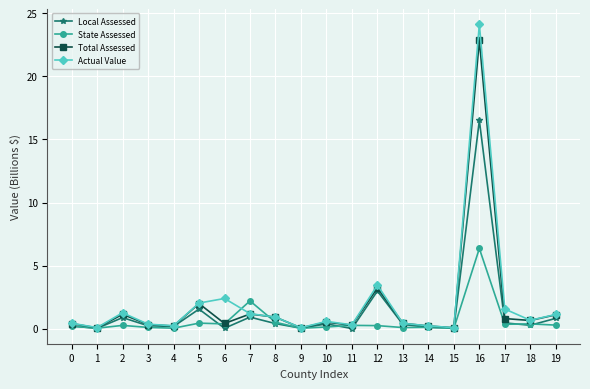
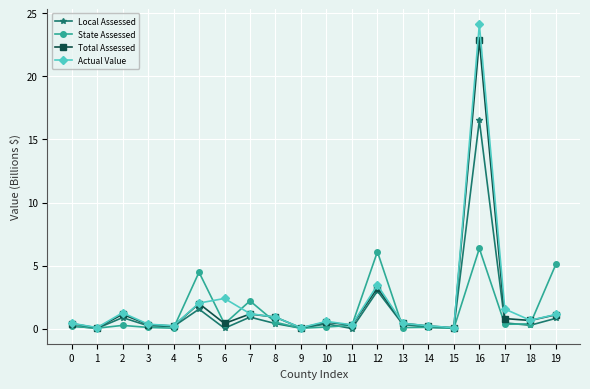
State Assessed, 5: 0.4 -> 4.5
State Assessed, 12: 0.2 -> 6.1
State Assessed, 19: 0.3 -> 5.1
